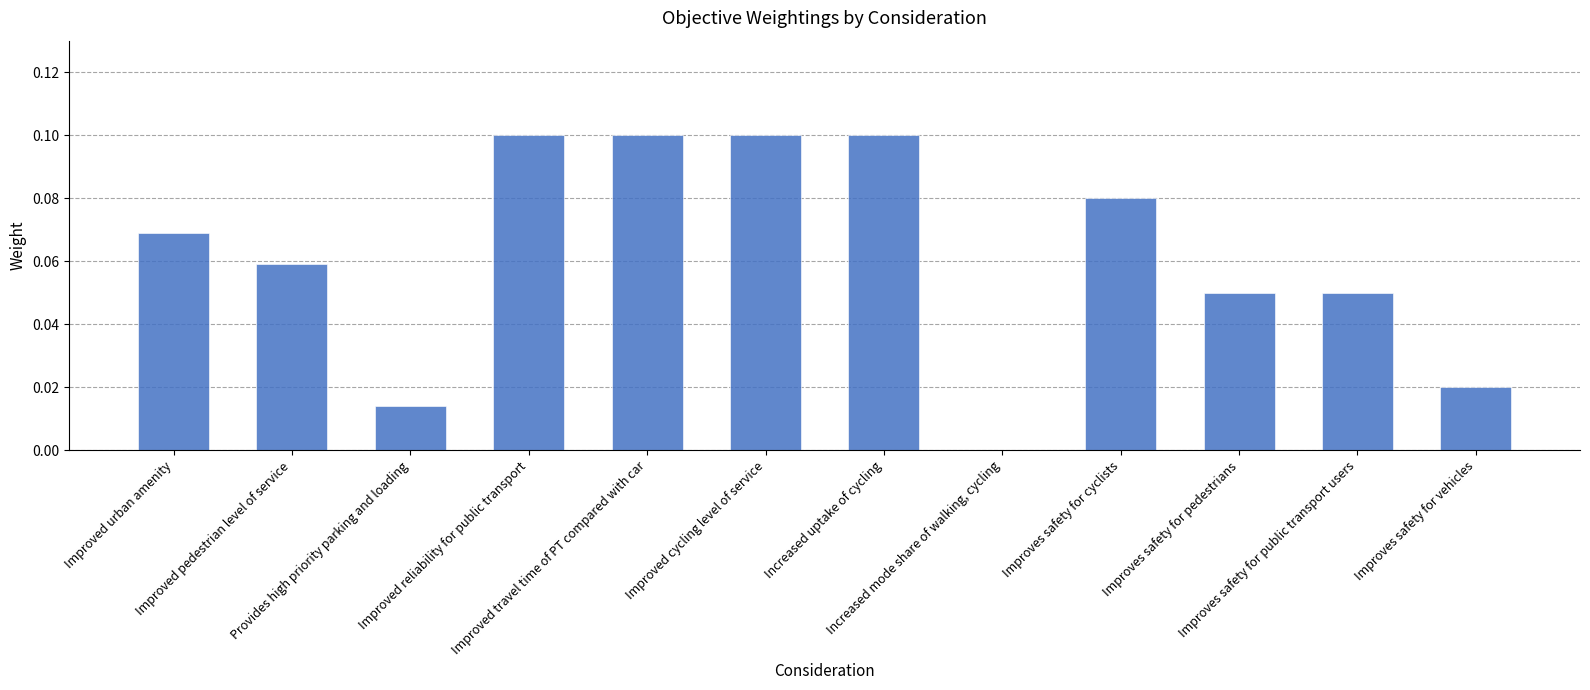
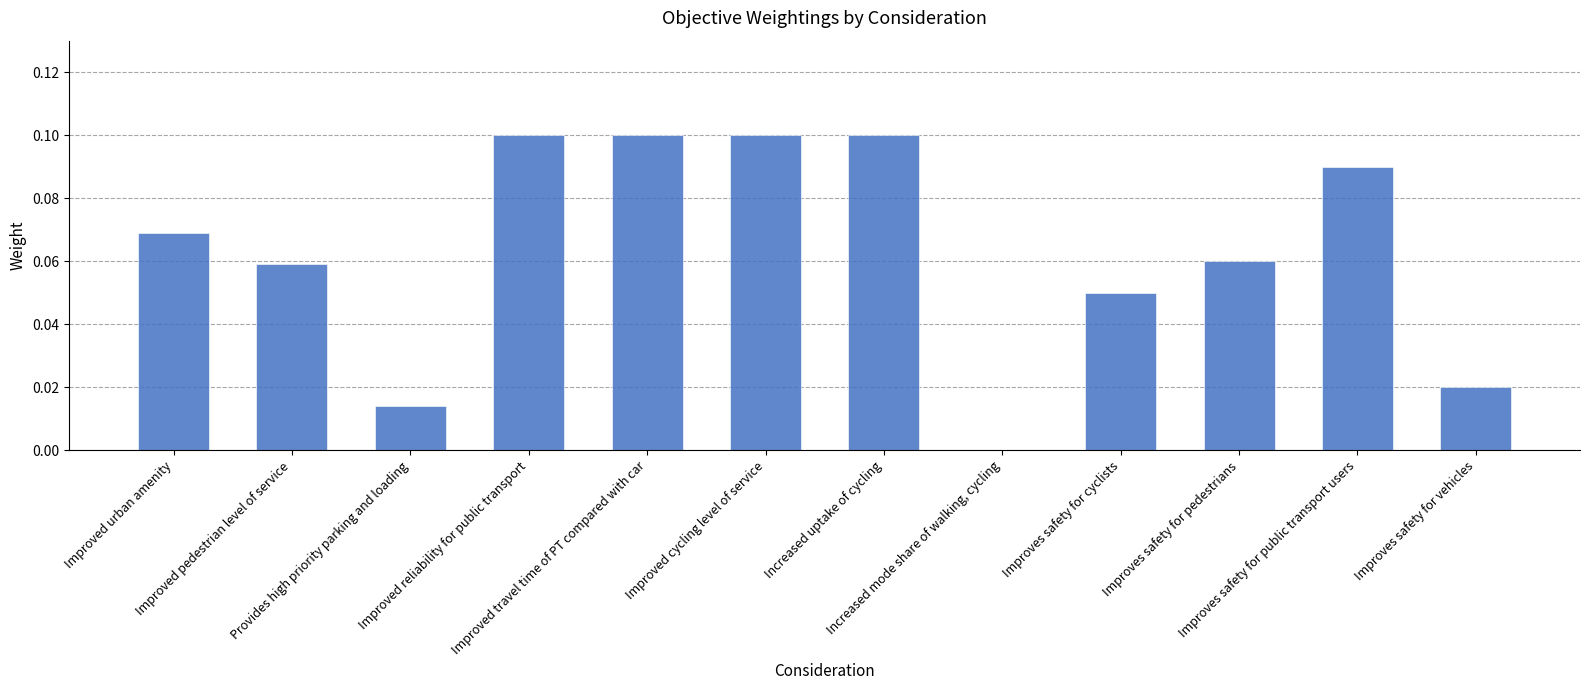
Improves safety for cyclists: 0.08 -> 0.05
Improves safety for pedestrians: 0.05 -> 0.06
Improves safety for public transport users: 0.05 -> 0.09
